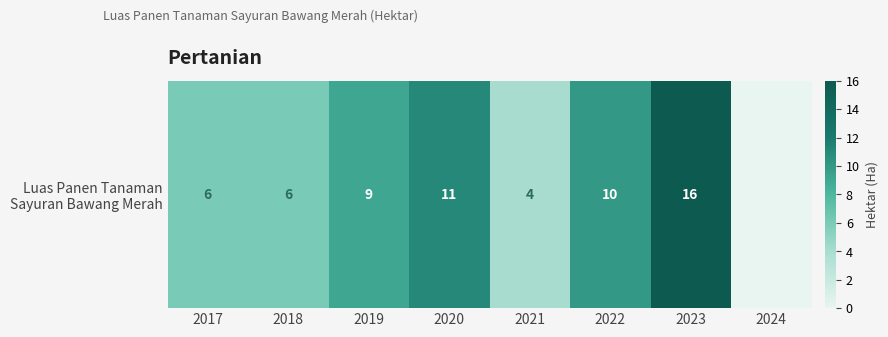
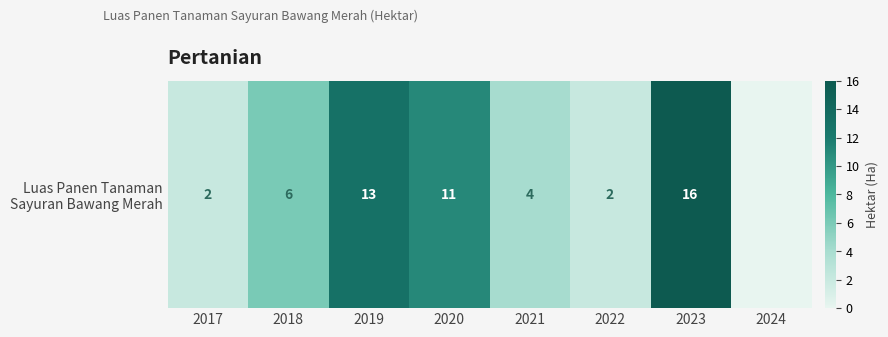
Luas Panen Tanaman Sayuran Bawang Merah, 2017: 6 -> 2
Luas Panen Tanaman Sayuran Bawang Merah, 2019: 9 -> 13
Luas Panen Tanaman Sayuran Bawang Merah, 2022: 10 -> 2
